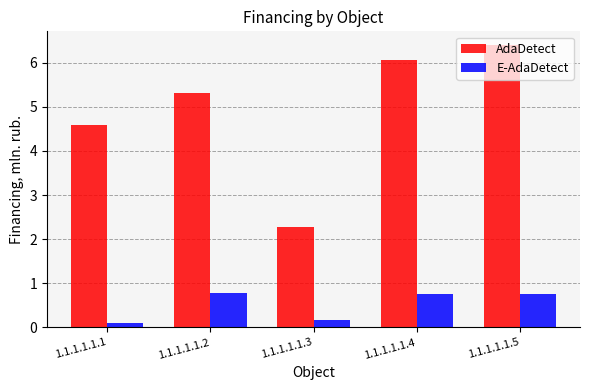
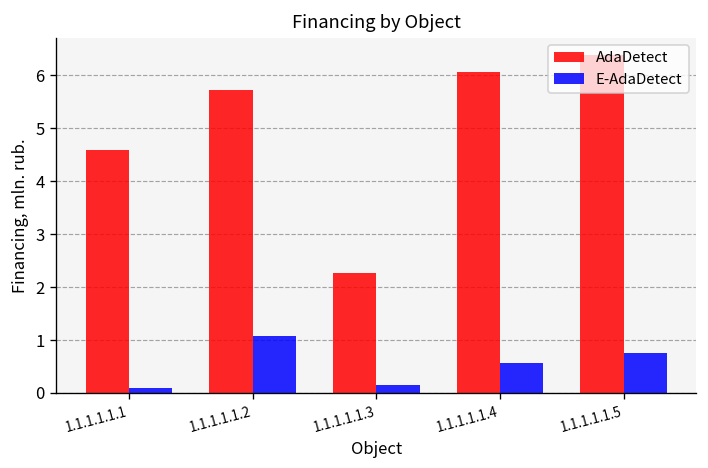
AdaDetect, 1.1.1.1.1.2: 5.3 -> 5.7
E-AdaDetect, 1.1.1.1.1.2: 0.8 -> 1.1
E-AdaDetect, 1.1.1.1.1.4: 0.7 -> 0.6
